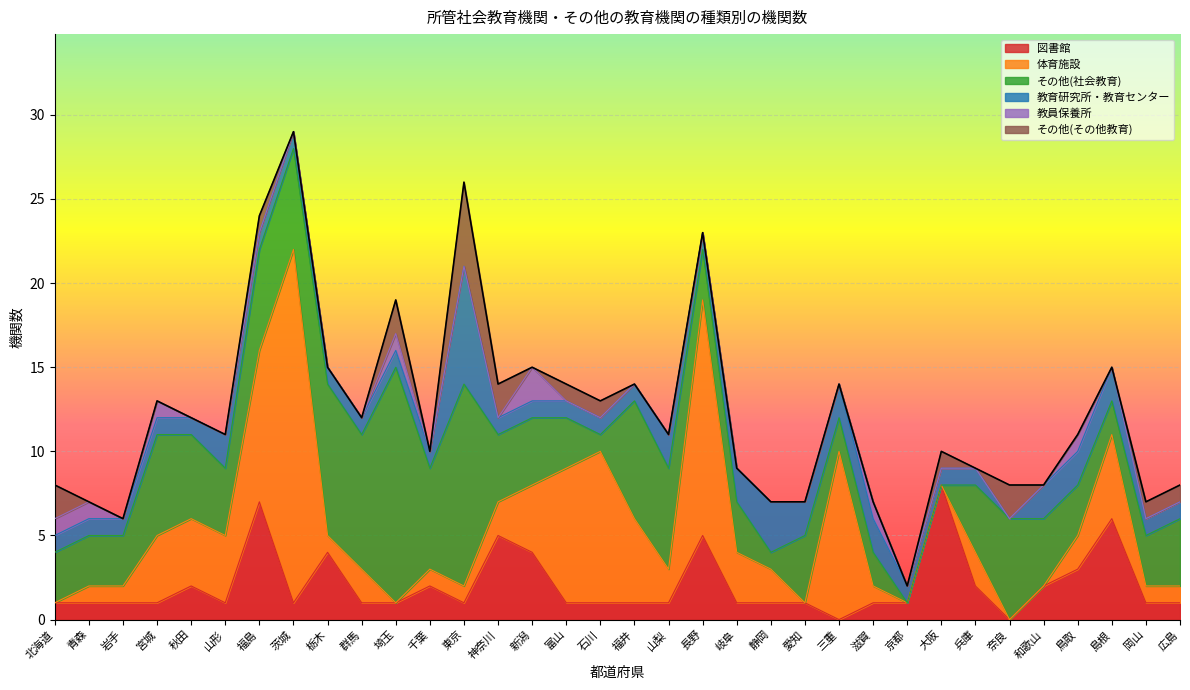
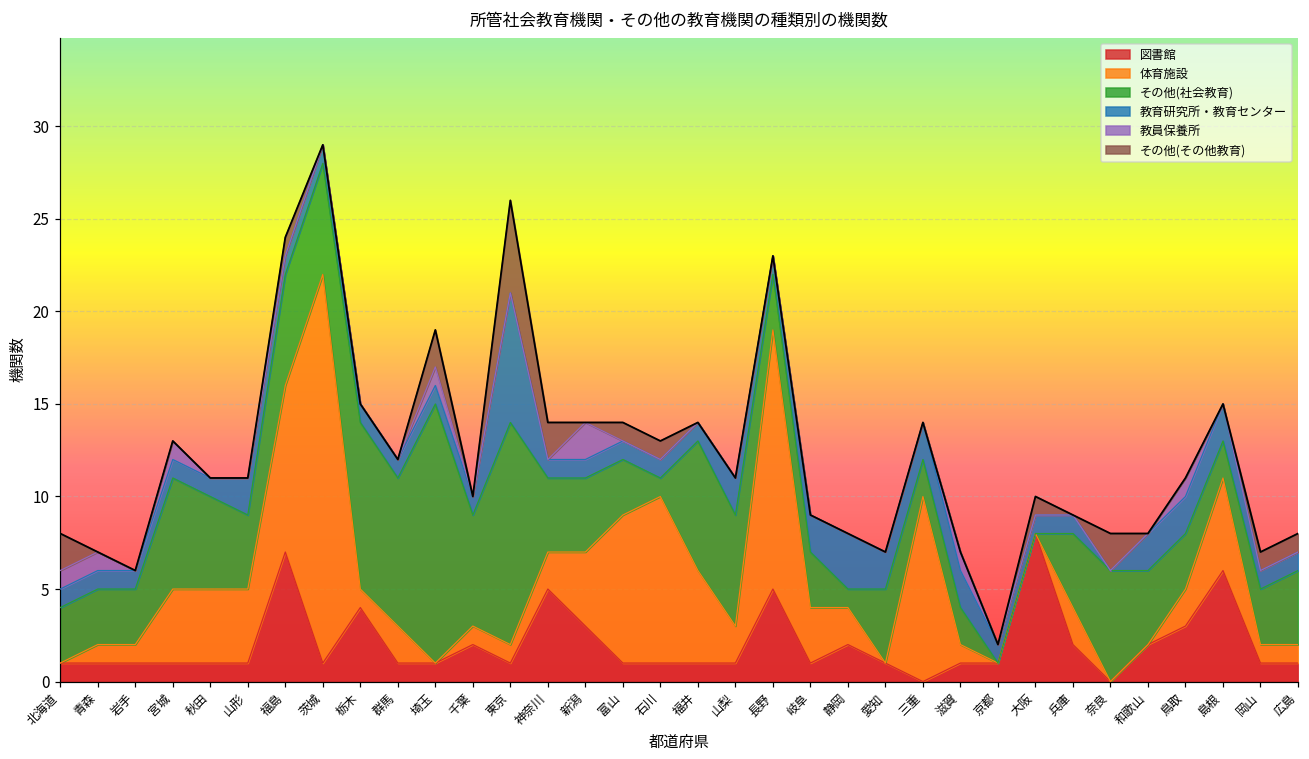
図書館, 秋田: 2 -> 1
図書館, 新潟: 4 -> 3
図書館, 静岡: 1 -> 2
